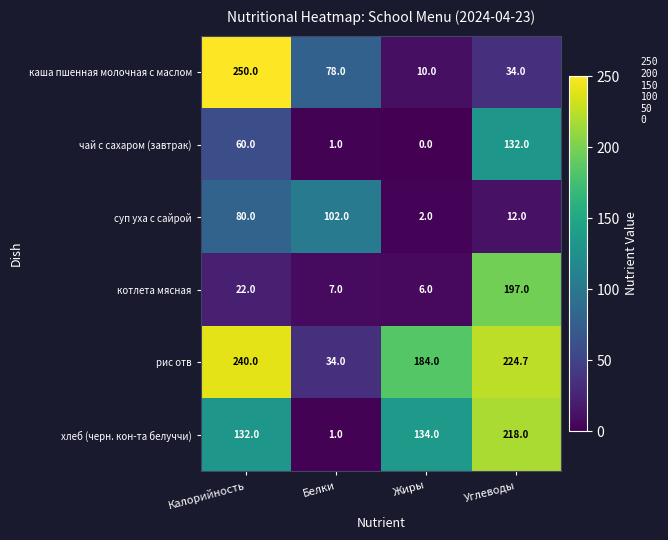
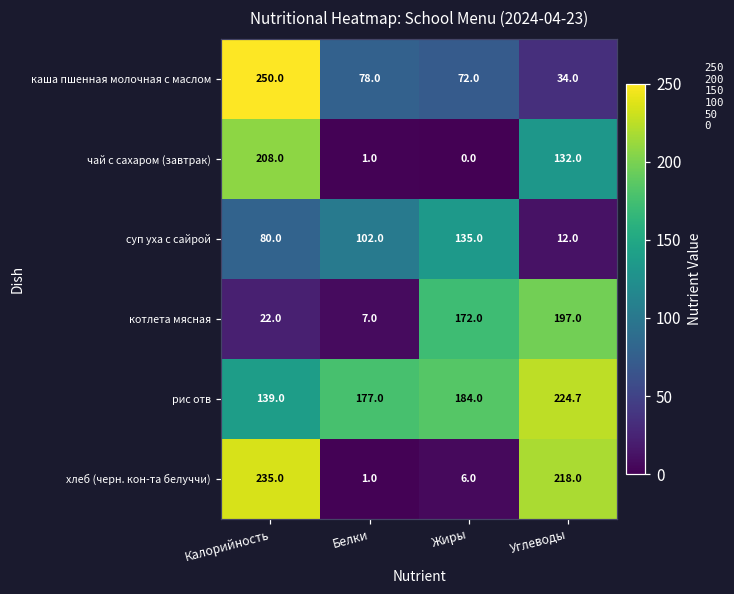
каша пшенная молочная с маслом, Жиры: 10.0 -> 72.0
чай с сахаром (завтрак), Калорийность: 60.0 -> 208.0
суп уха с сайрой, Жиры: 2.0 -> 135.0
котлета мясная, Жиры: 6.0 -> 172.0
рис отв, Калорийность: 240.0 -> 139.0
рис отв, Белки: 34.0 -> 177.0
хлеб (черн. кон-та белуччи), Калорийность: 132.0 -> 235.0
хлеб (черн. кон-та белуччи), Жиры: 134.0 -> 6.0
